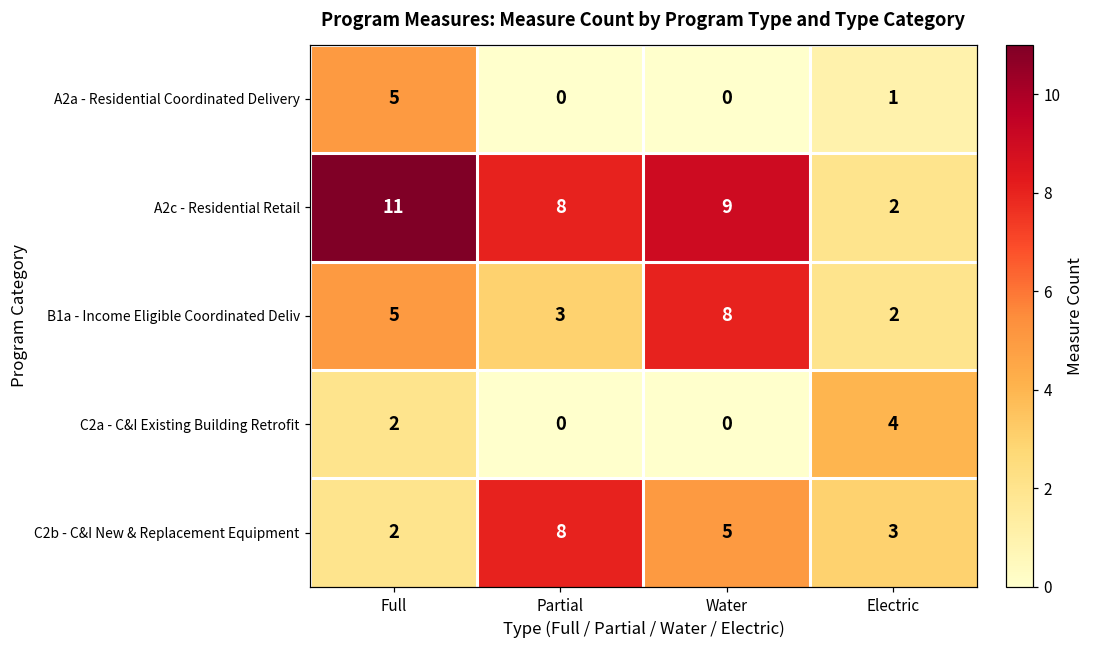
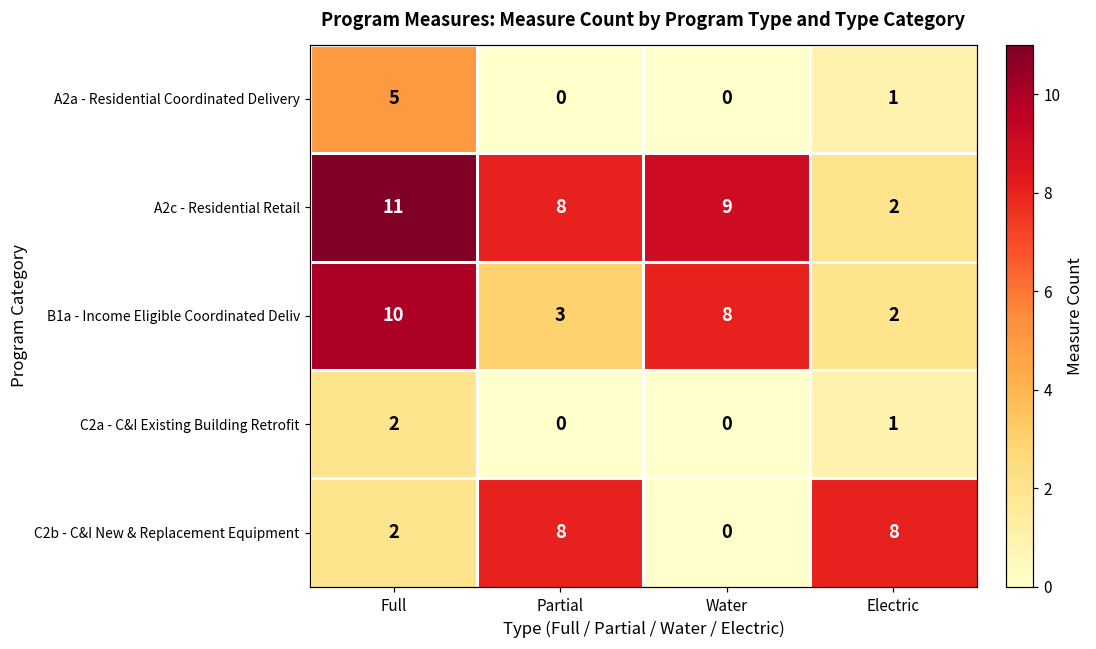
B1a - Income Eligible Coordinated Deliv, Full: 5 -> 10
C2a - C&I Existing Building Retrofit, Electric: 4 -> 1
C2b - C&I New & Replacement Equipment, Water: 5 -> 0
C2b - C&I New & Replacement Equipment, Electric: 3 -> 8
